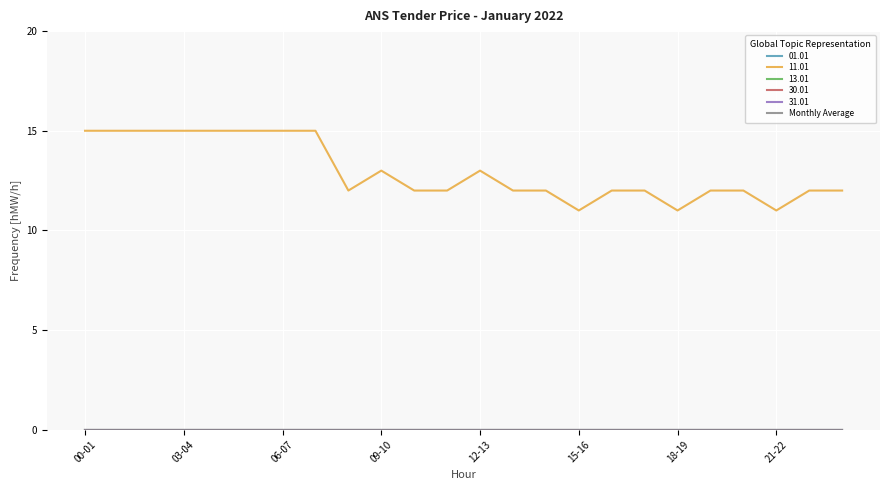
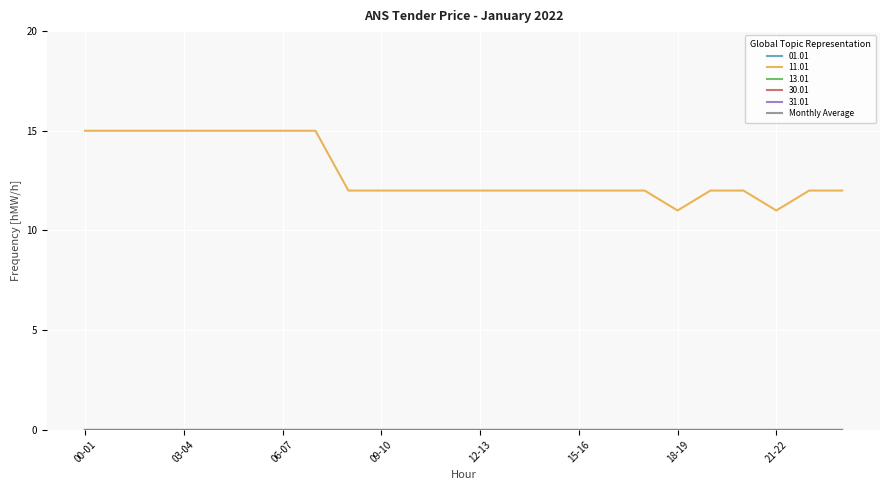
11.01, 09-10: 13 -> 12
11.01, 12-13: 13 -> 12
11.01, 15-16: 11 -> 12
